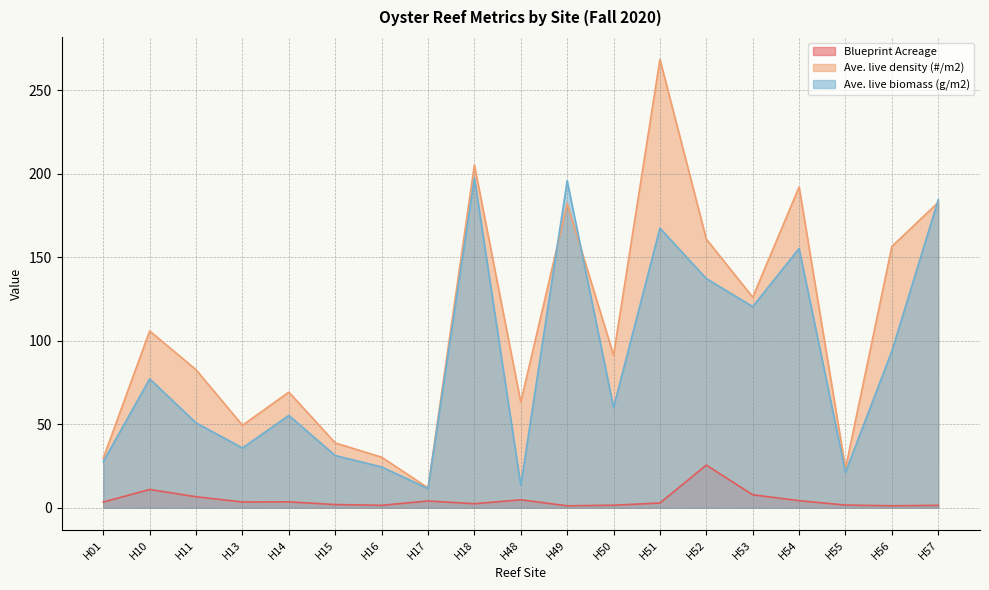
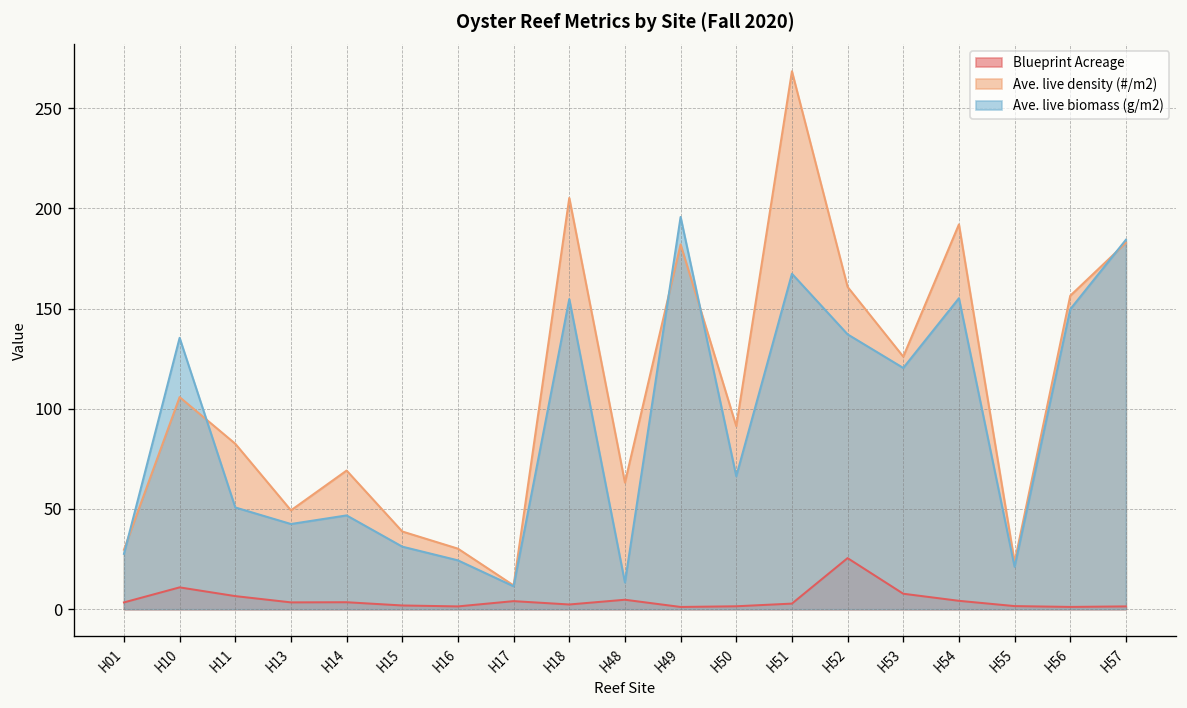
Ave. live biomass (g/m2), H10: 77 -> 135
Ave. live biomass (g/m2), H13: 36 -> 43
Ave. live biomass (g/m2), H14: 55 -> 47
Ave. live biomass (g/m2), H18: 197 -> 155
Ave. live biomass (g/m2), H50: 60 -> 66
Ave. live biomass (g/m2), H56: 94 -> 150
